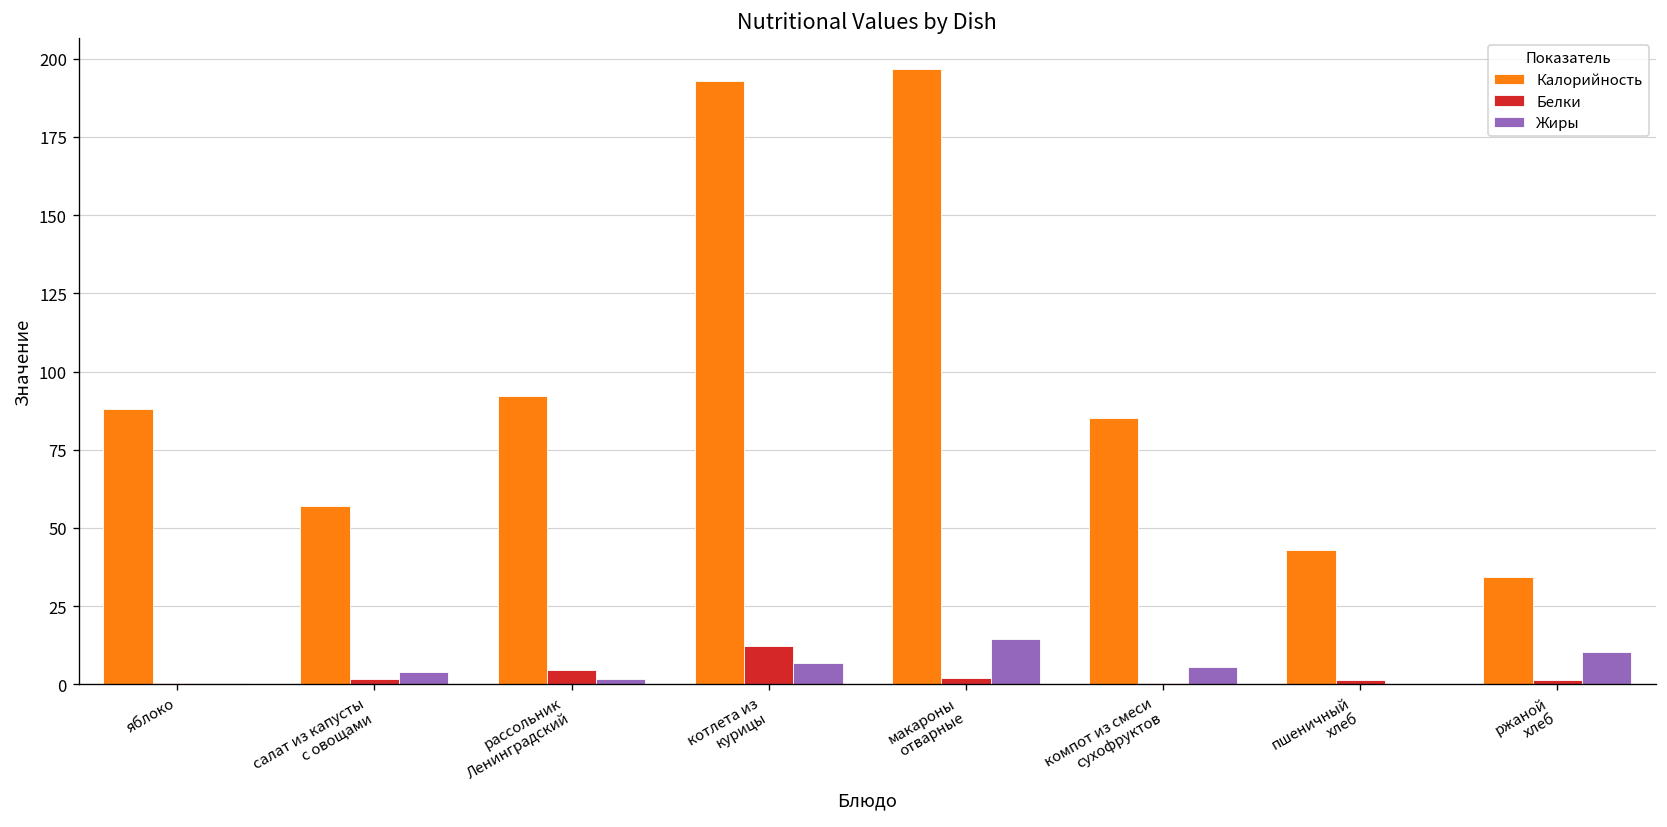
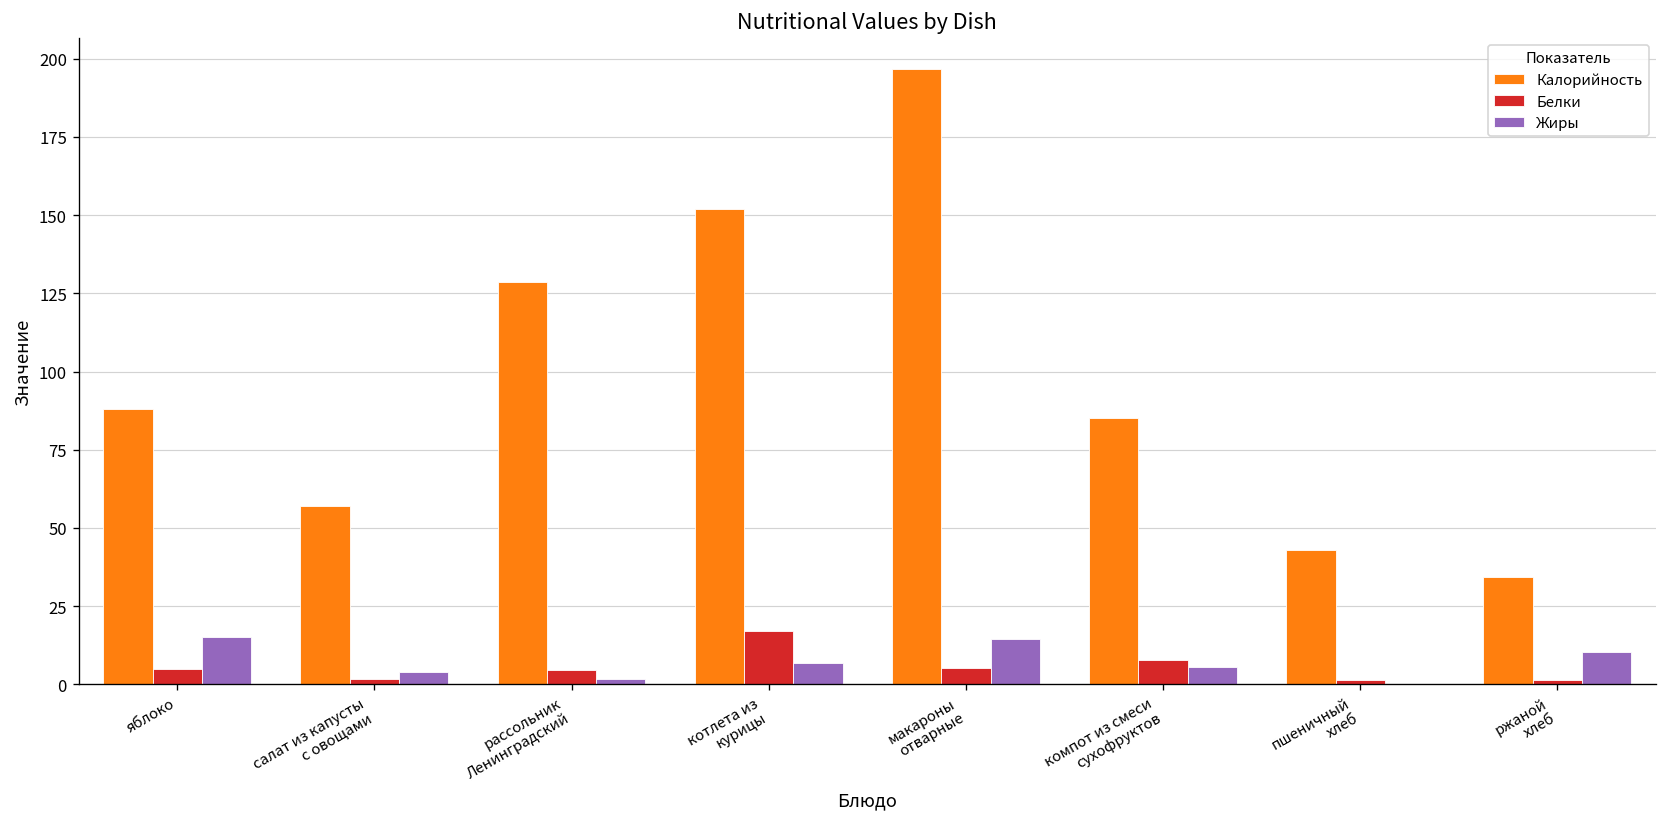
Белки, яблоко: 0 -> 5
Жиры, яблоко: 0 -> 15
Калорийность, рассольник Ленинградский: 92 -> 129
Калорийность, котлета из курицы: 193 -> 152
Белки, котлета из курицы: 12 -> 17
Белки, макароны отварные: 2 -> 5
Белки, компот из смеси сухофруктов: 1 -> 8
